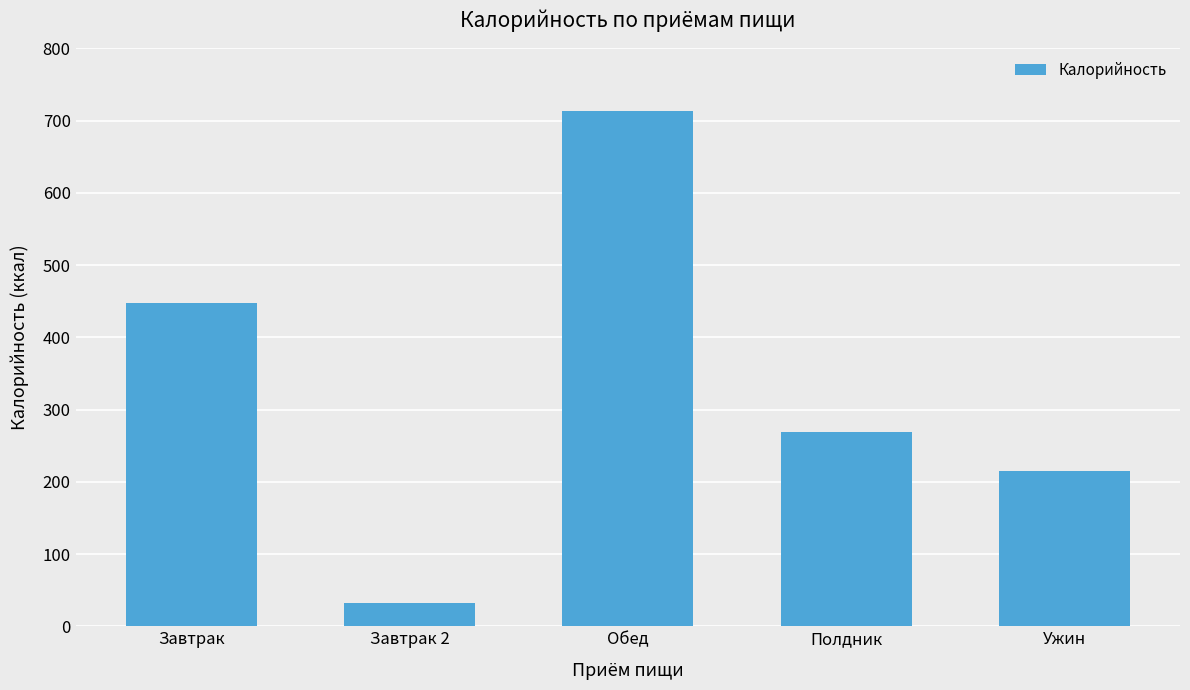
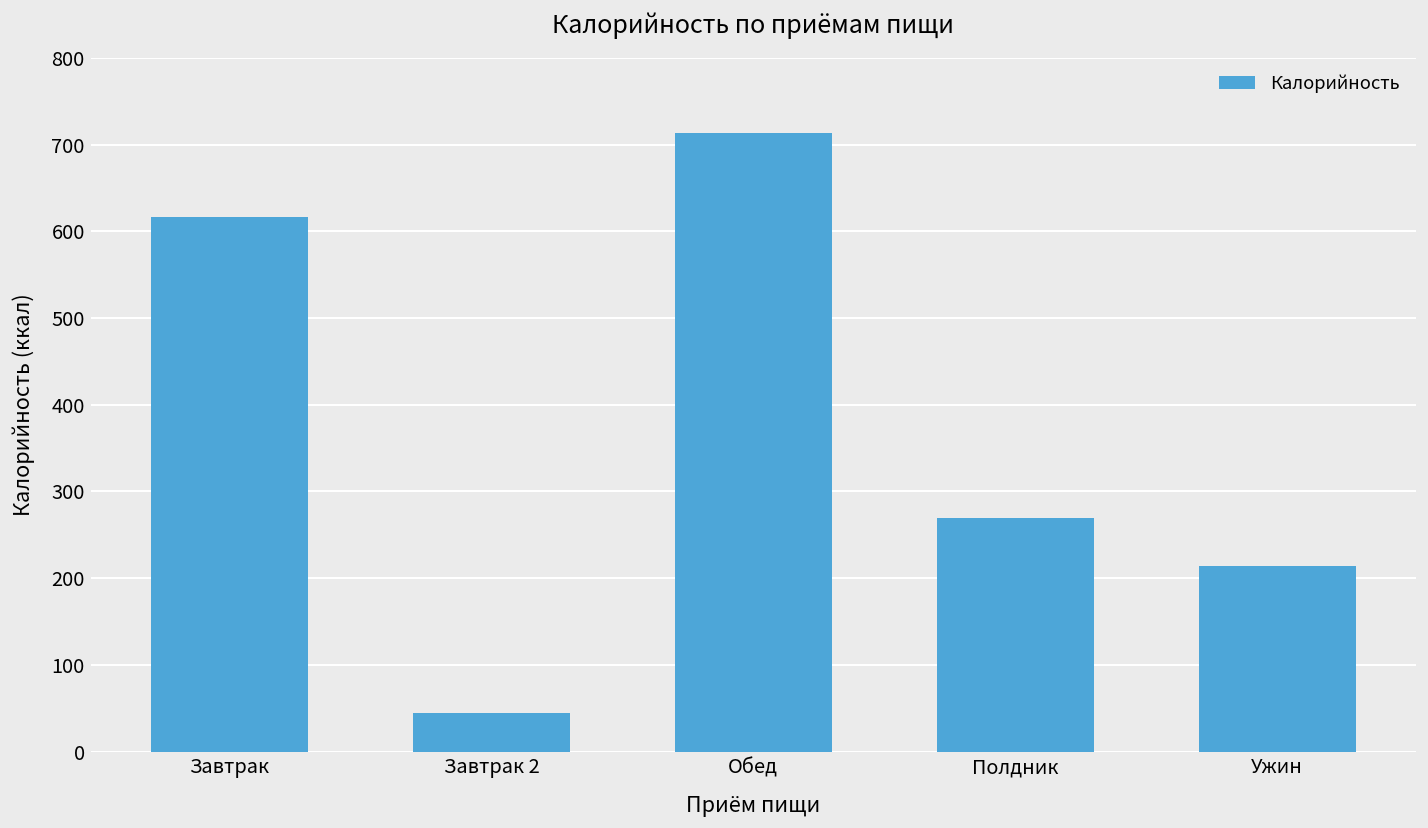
Завтрак: 450 -> 620
Завтрак 2: 30 -> 40
